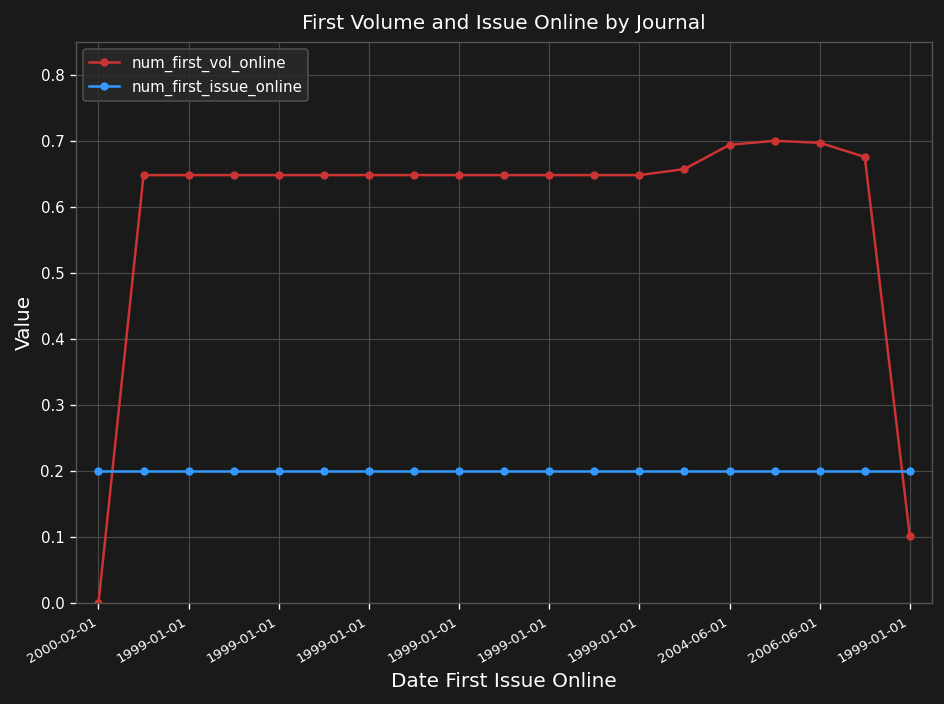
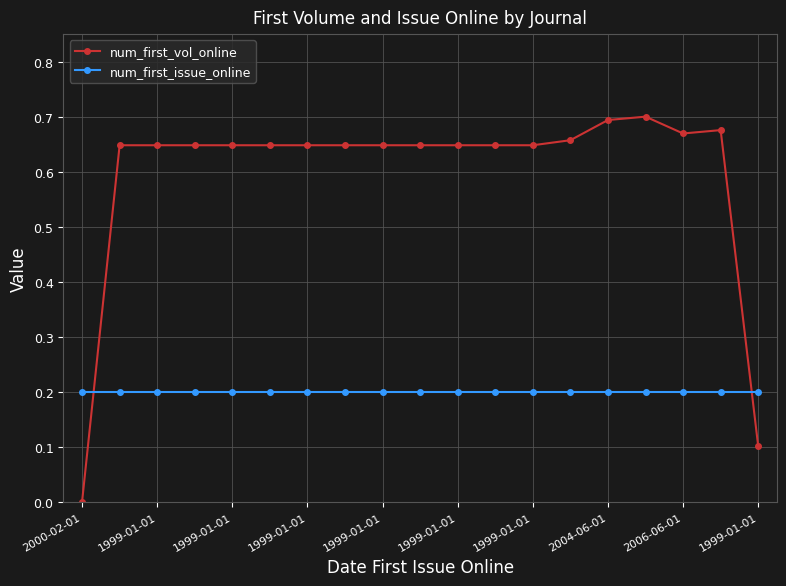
num_first_vol_online, 2006-06-01: 0.70 -> 0.67
